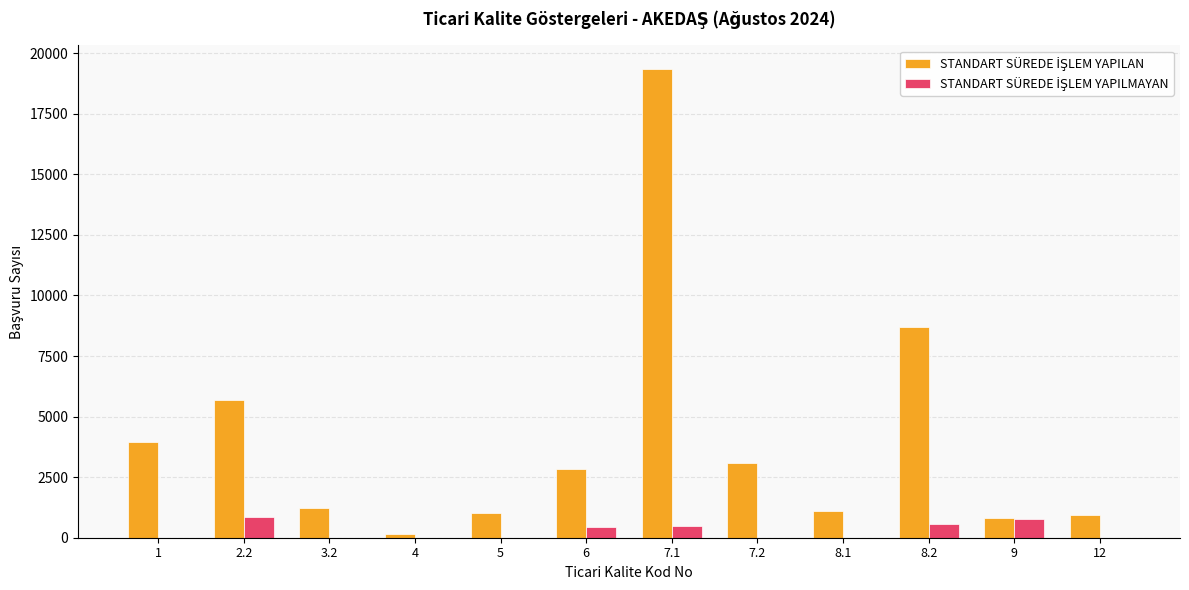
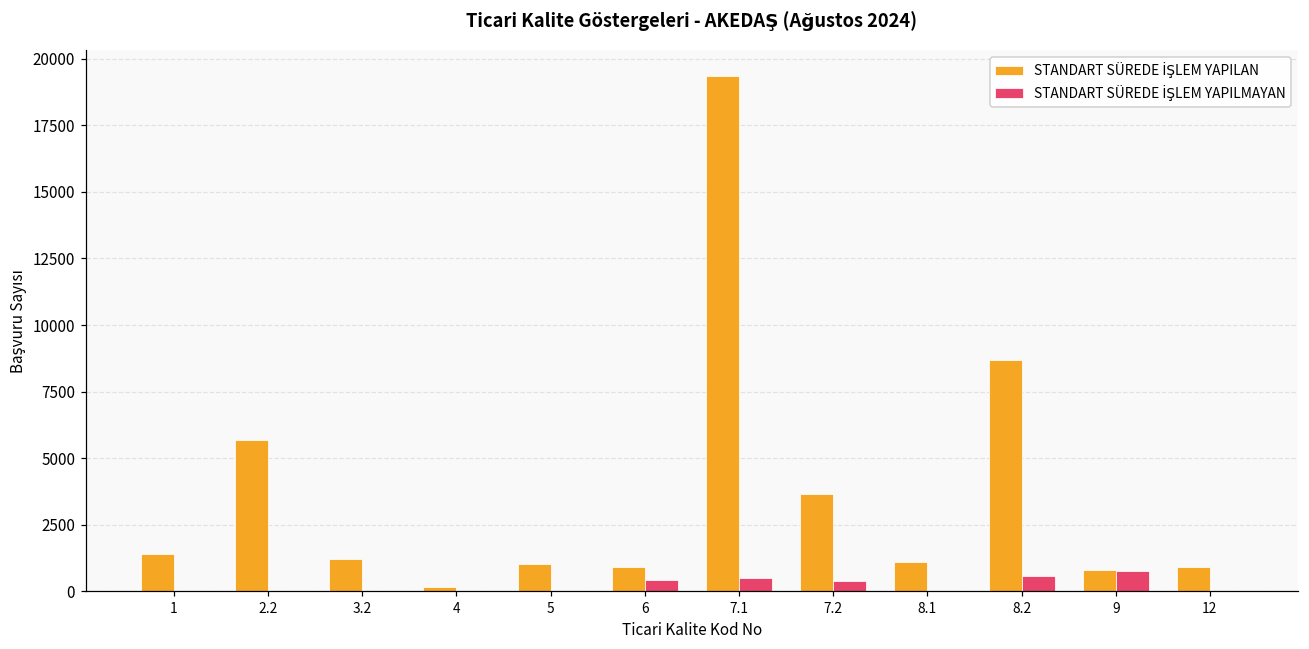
STANDART SÜREDE İŞLEM YAPILAN, 1: 3900 -> 1400
STANDART SÜREDE İŞLEM YAPILMAYAN, 2.2: 800 -> 0
STANDART SÜREDE İŞLEM YAPILAN, 6: 2800 -> 900
STANDART SÜREDE İŞLEM YAPILAN, 7.2: 3100 -> 3600
STANDART SÜREDE İŞLEM YAPILMAYAN, 7.2: 0 -> 400
